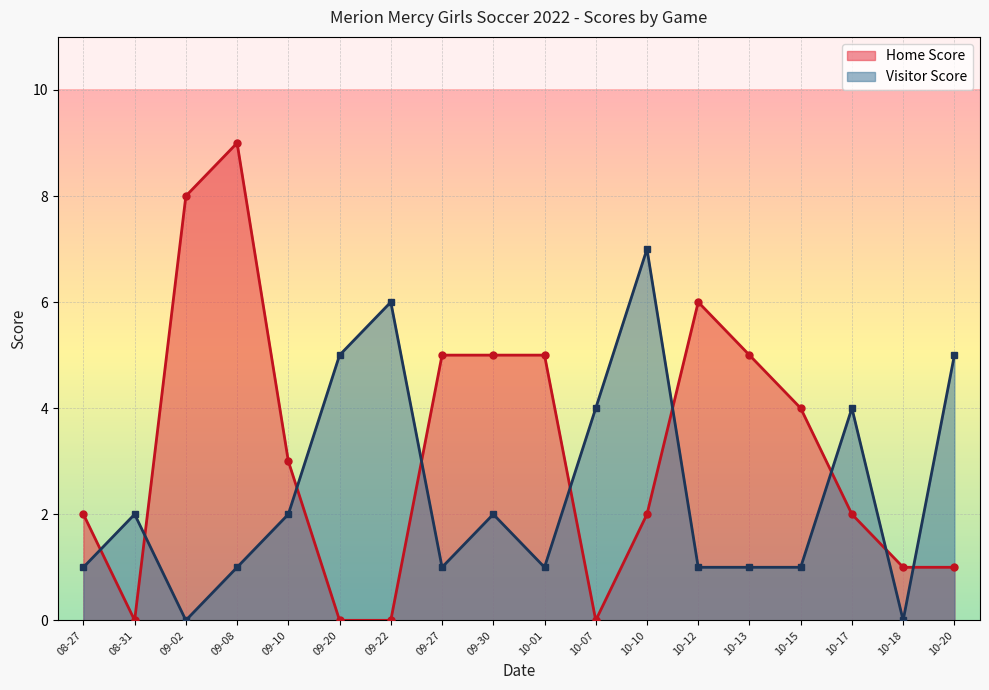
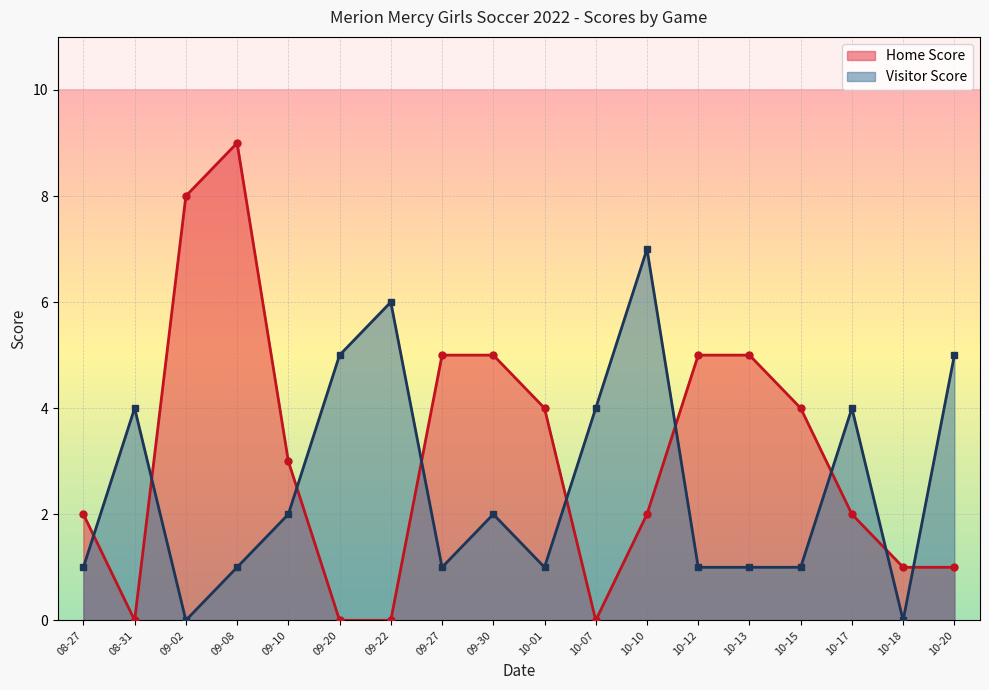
Visitor Score, 08-31: 2 -> 4
Home Score, 10-01: 5 -> 4
Home Score, 10-12: 6 -> 5
